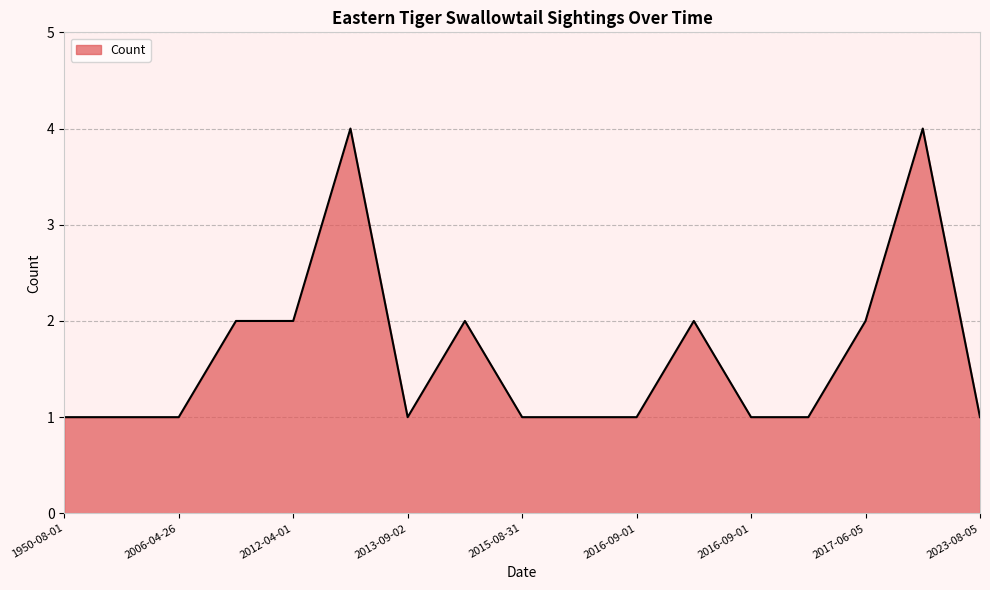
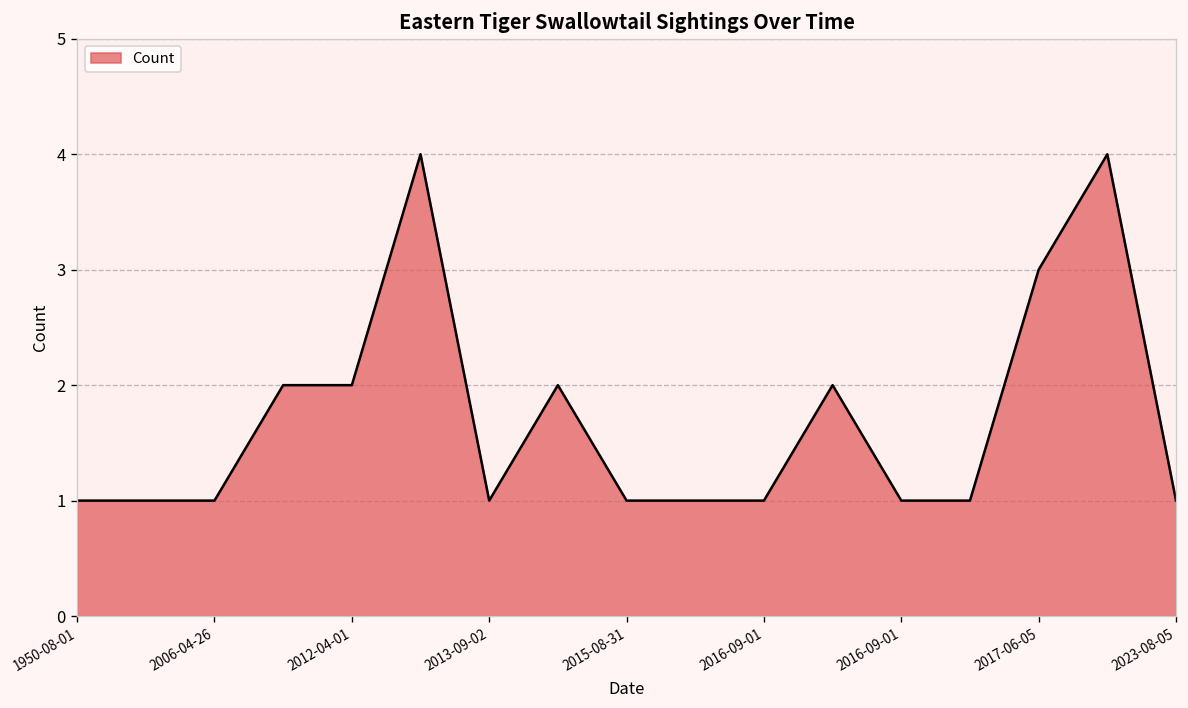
2017-06-05: 2 -> 3
